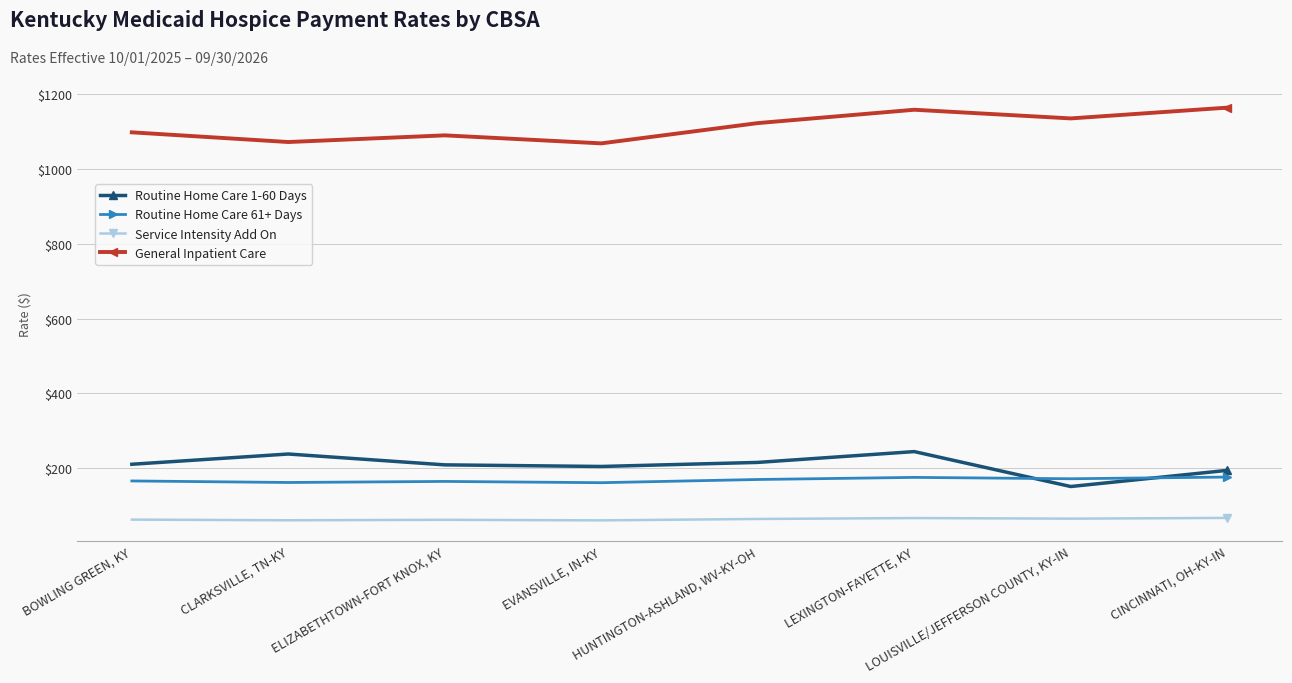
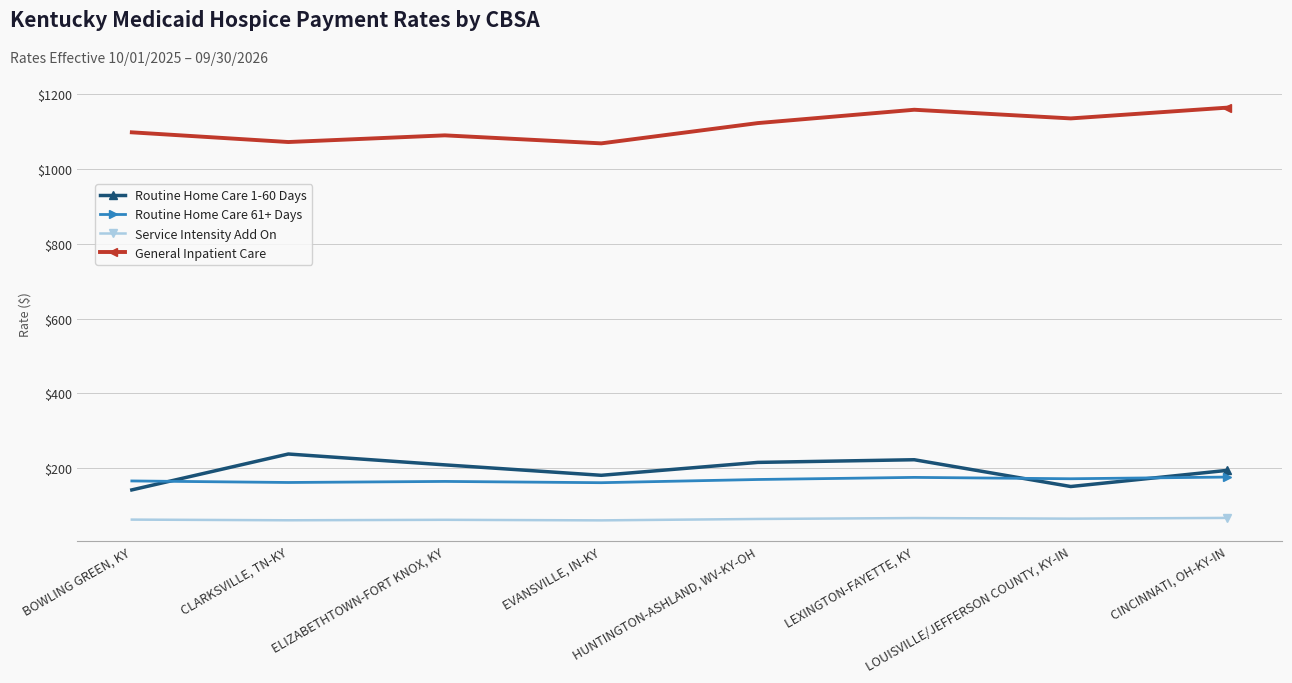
Routine Home Care 1-60 Days, BOWLING GREEN, KY: $210 -> $140
Routine Home Care 1-60 Days, EVANSVILLE, IN-KY: $200 -> $180
Routine Home Care 1-60 Days, LEXINGTON-FAYETTE, KY: $240 -> $220
